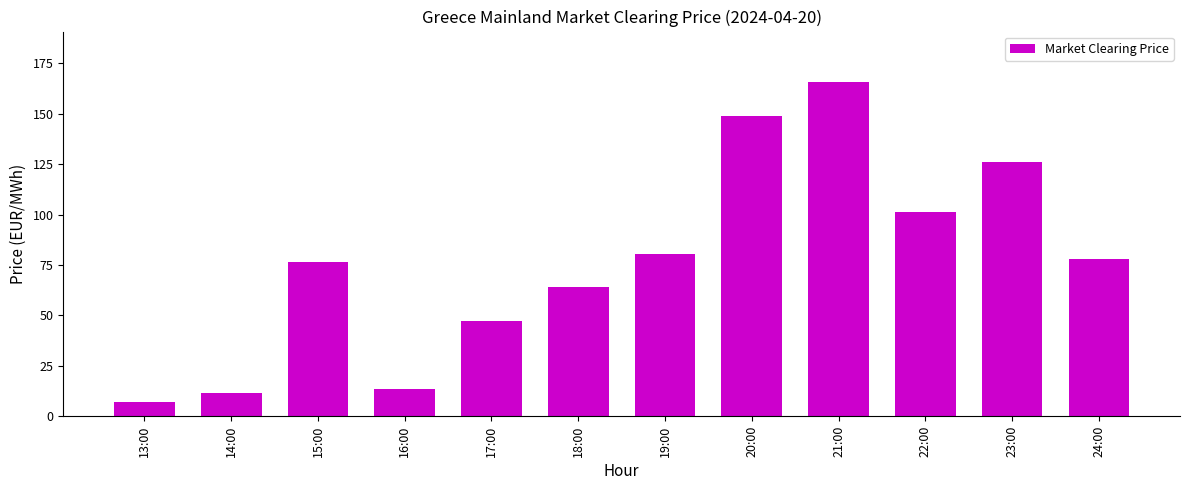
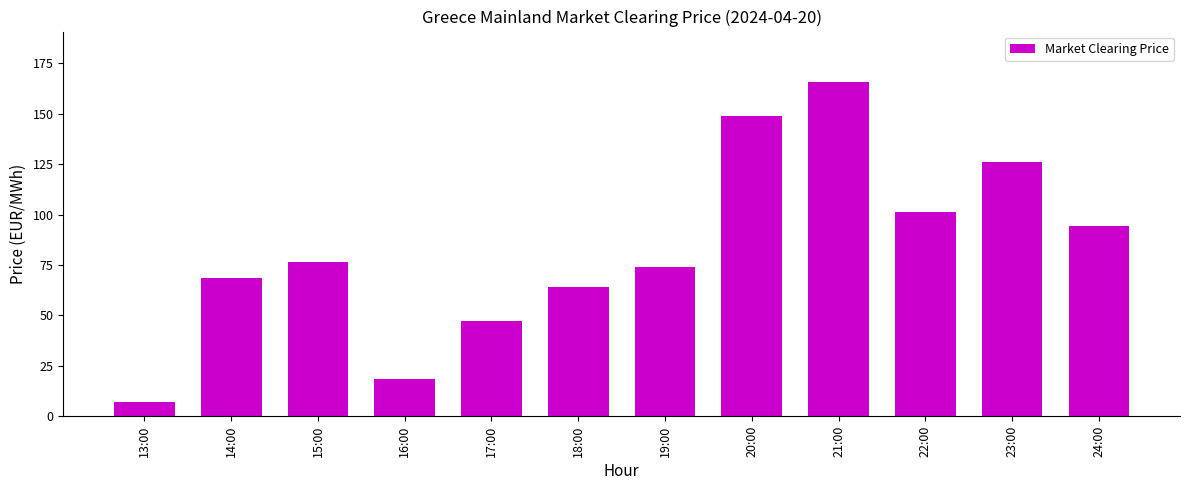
14:00: 11 -> 69
16:00: 13 -> 19
19:00: 81 -> 74
24:00: 78 -> 94
